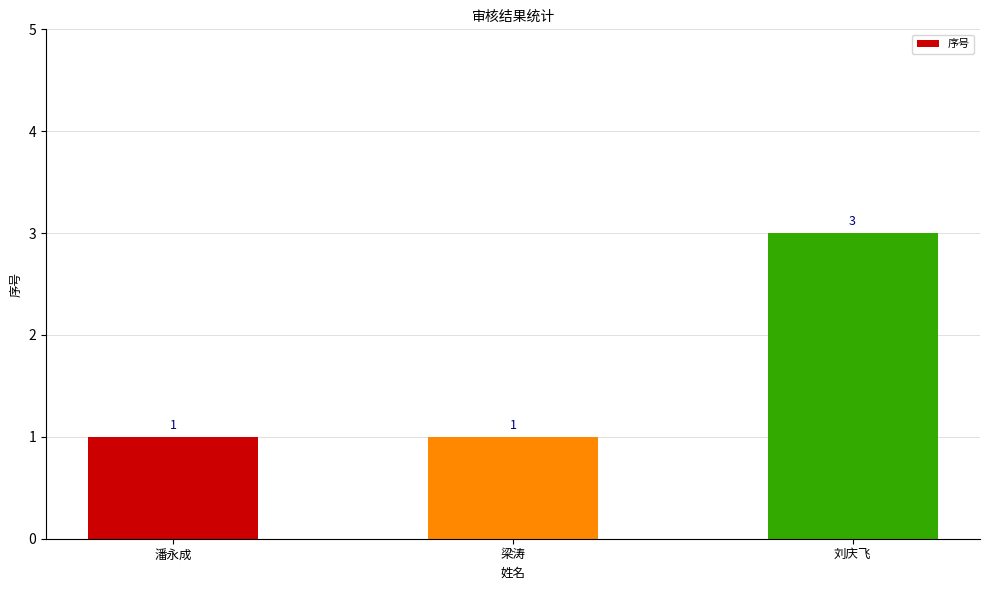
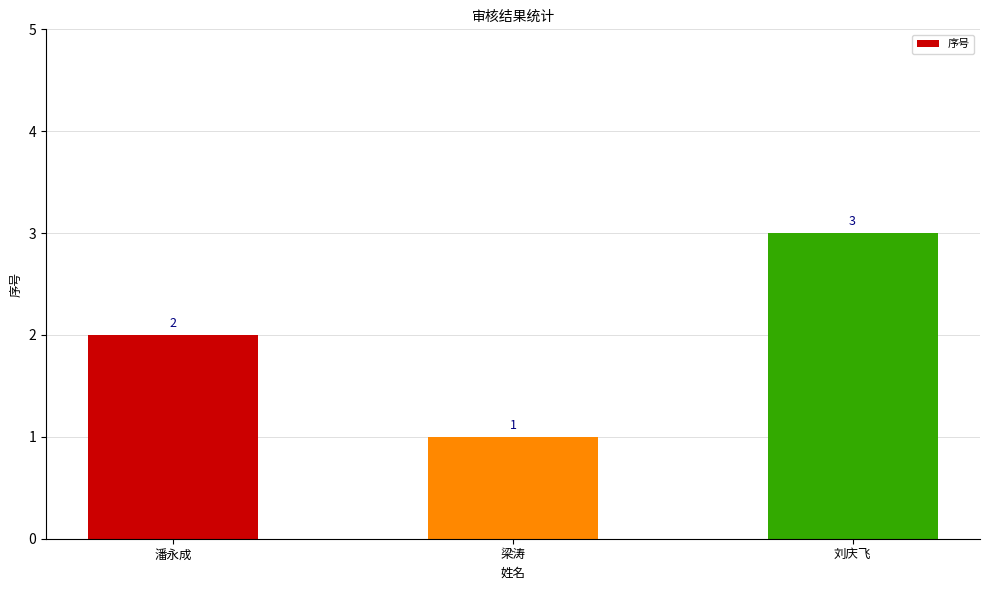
潘永成: 1 -> 2
